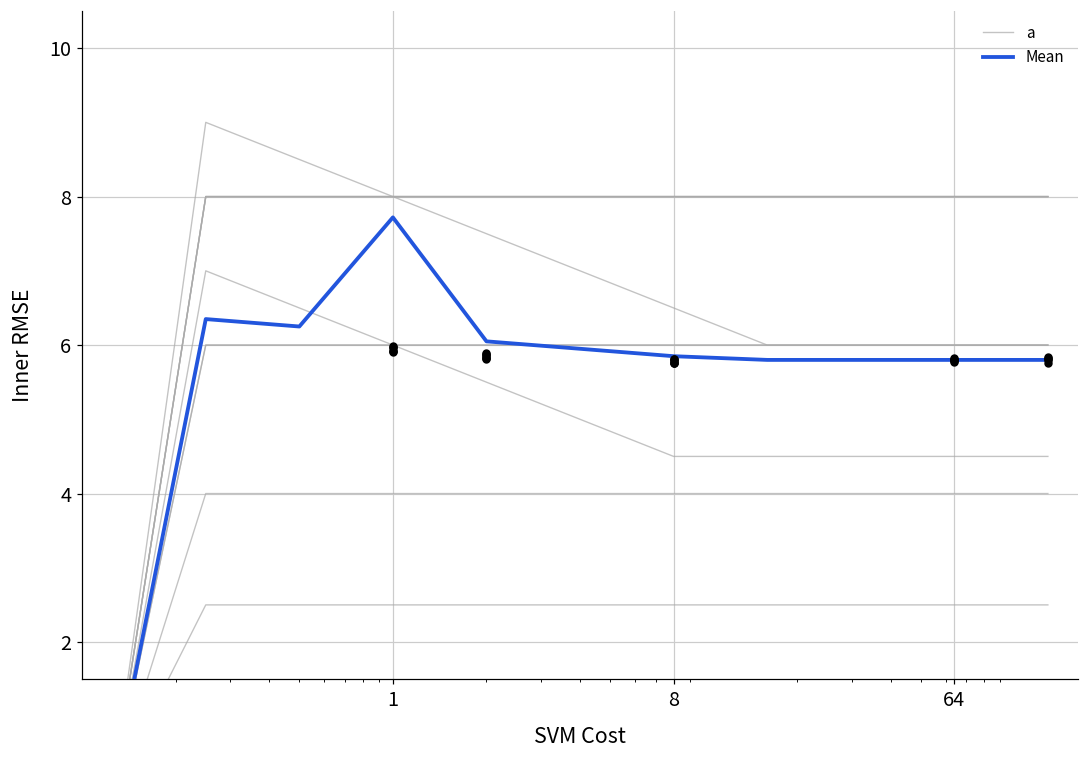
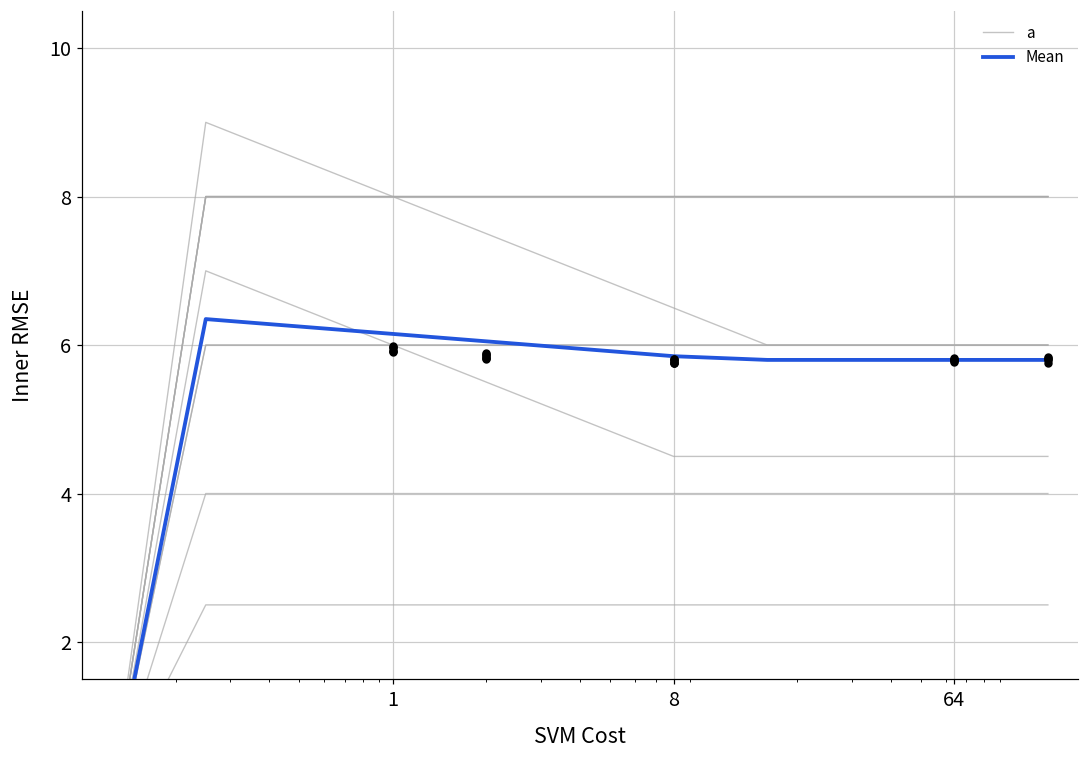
Mean, 1: 7.7 -> 6.2
